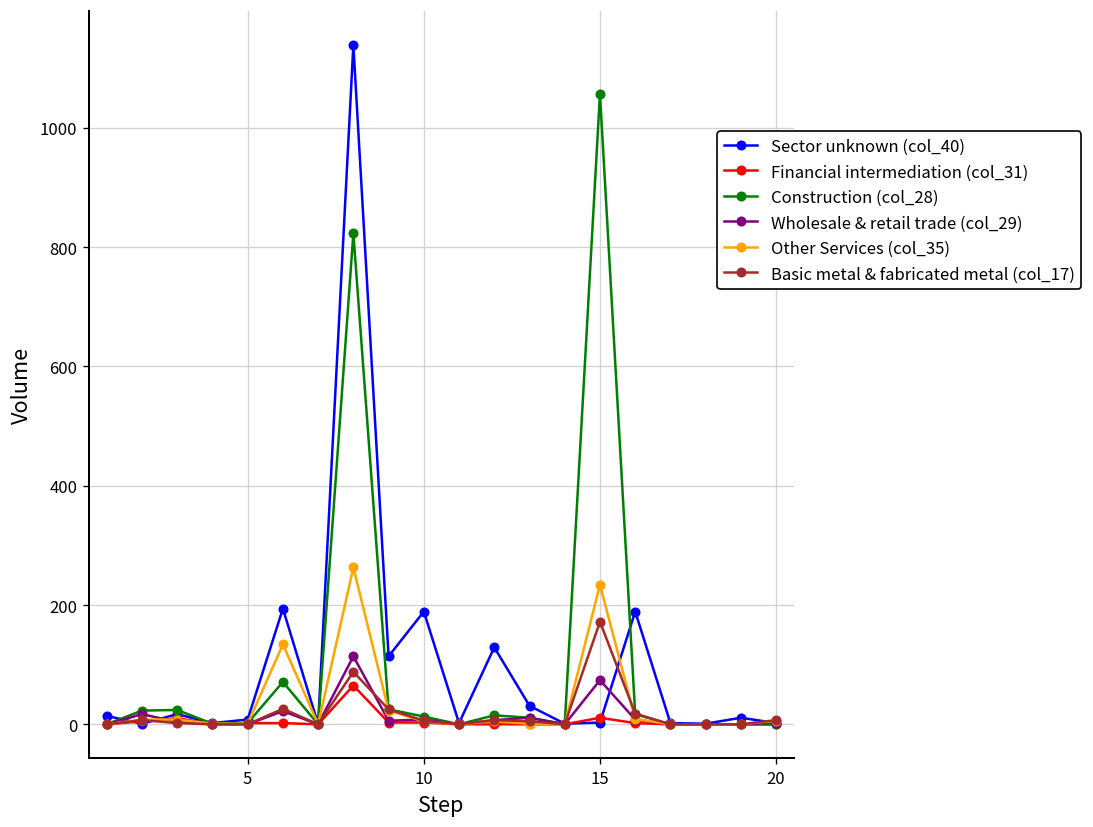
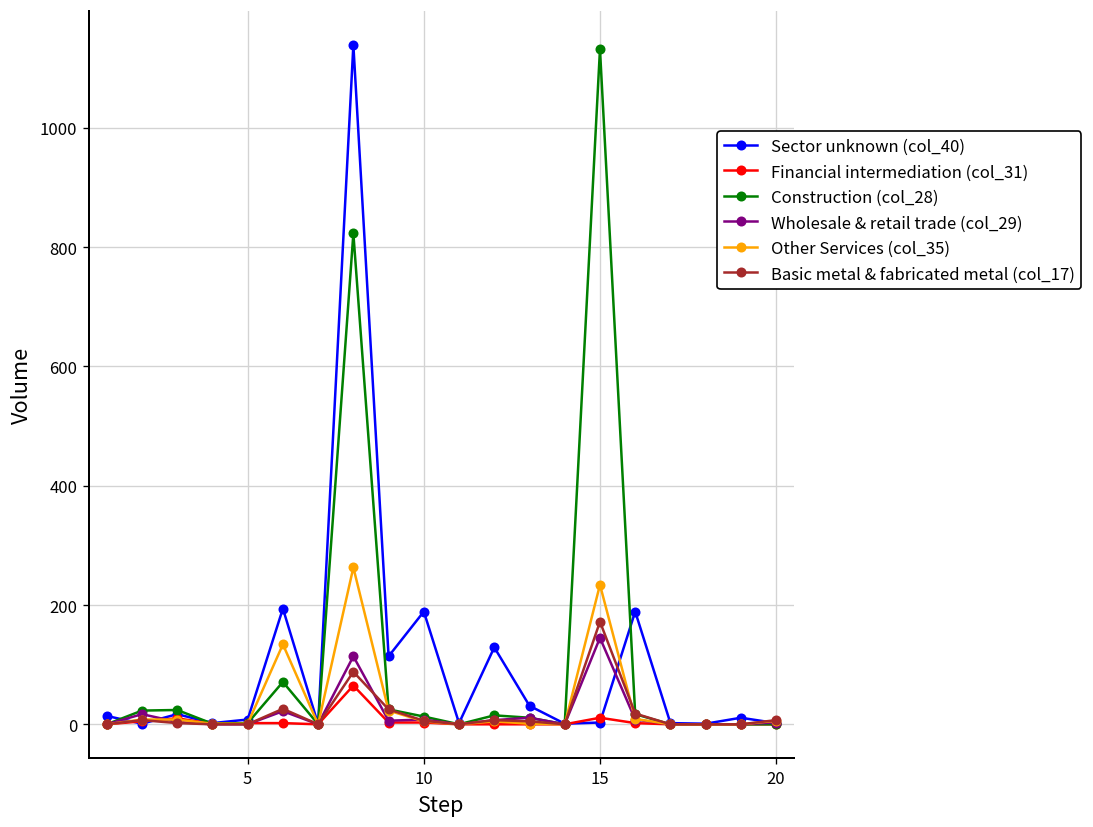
Construction (col_28), 15: 1060 -> 1130
Wholesale & retail trade (col_29), 15: 70 -> 150
